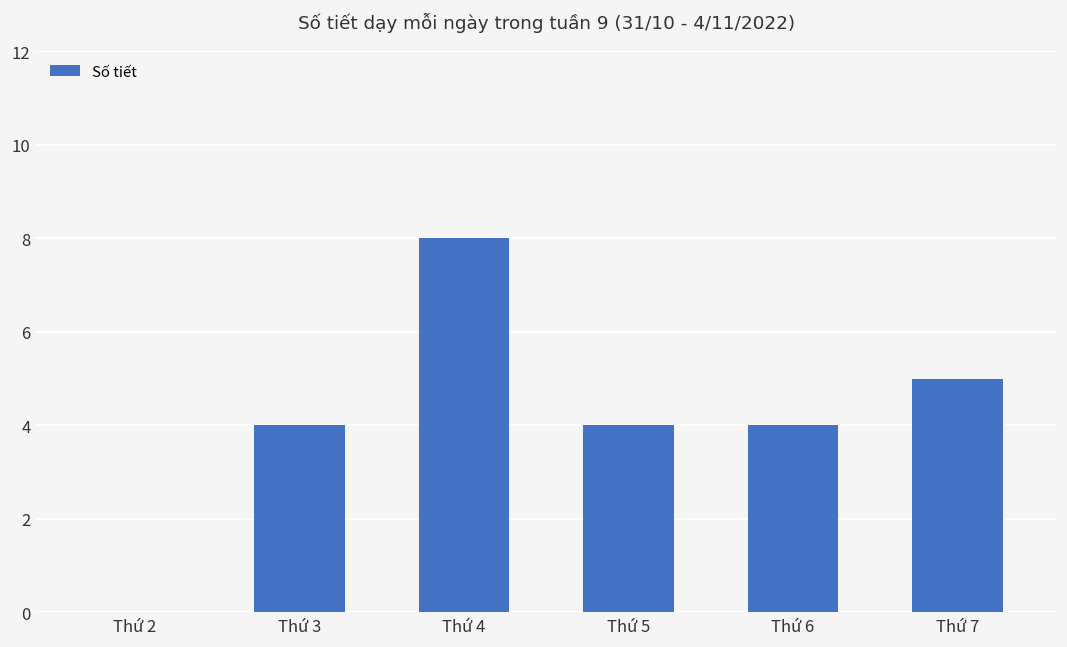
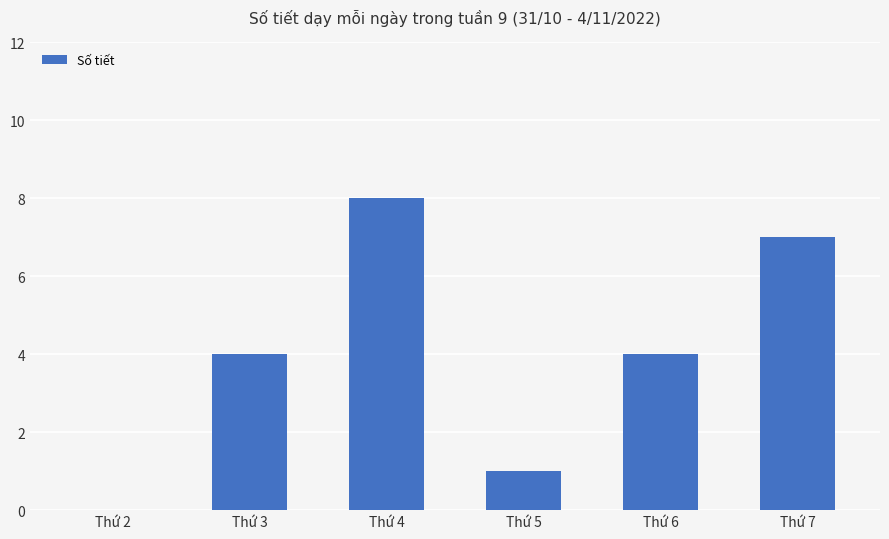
Thứ 5: 4 -> 1
Thứ 7: 5 -> 7
